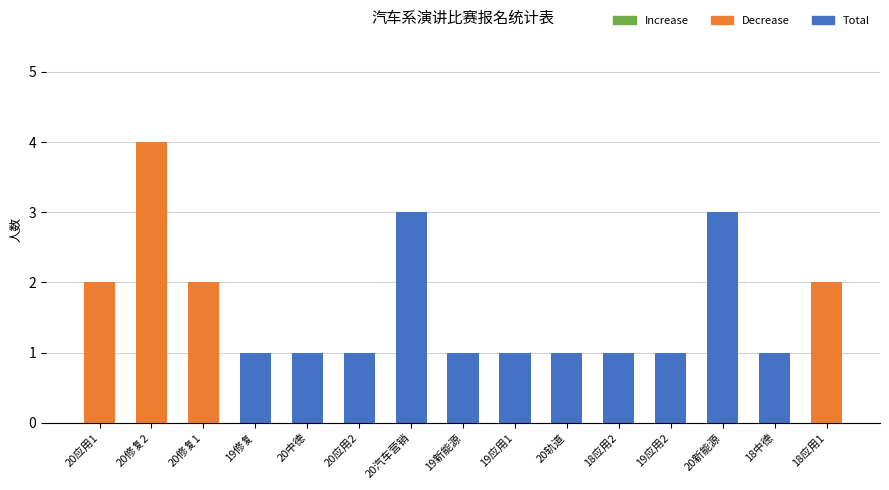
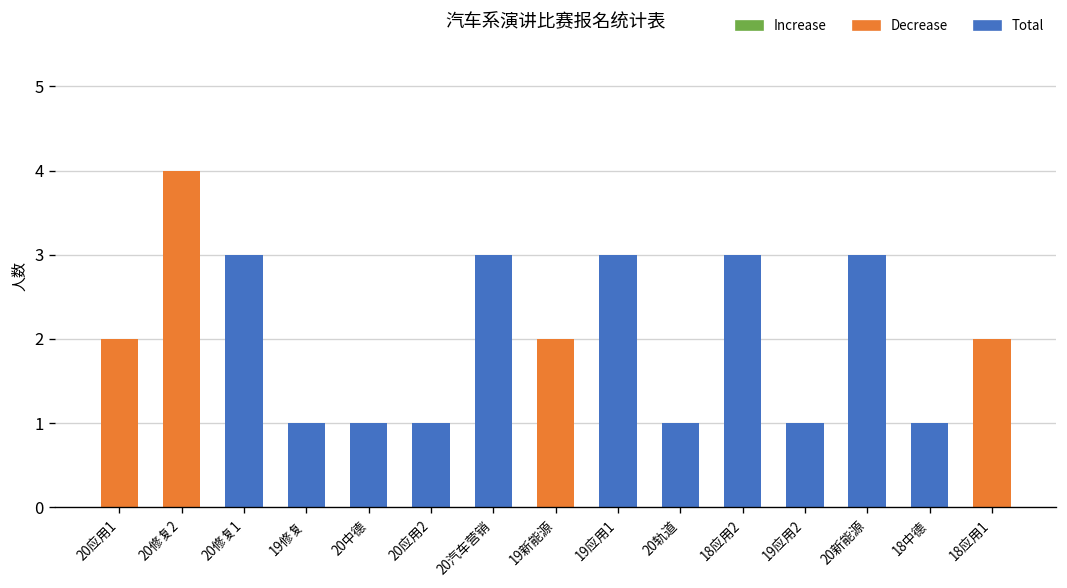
20修复1: 2 -> 3
19新能源: 1 -> 2
19应用1: 1 -> 3
18应用2: 1 -> 3
